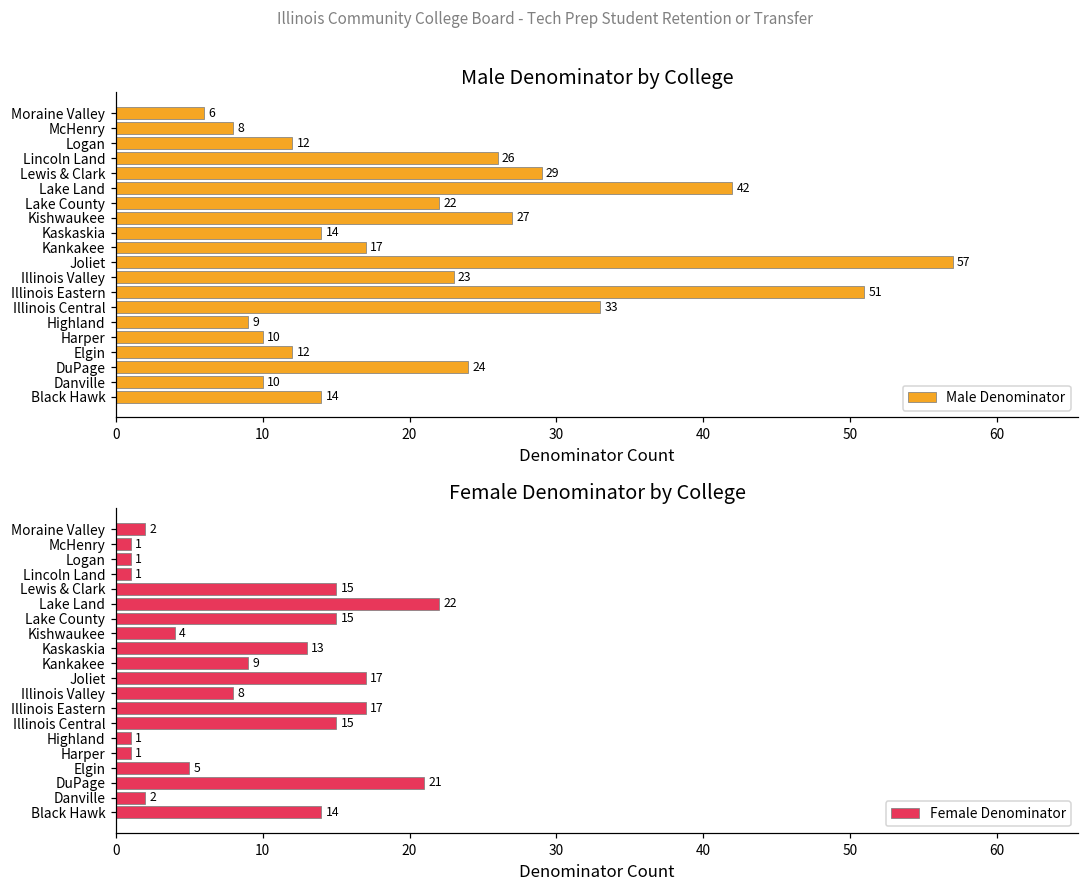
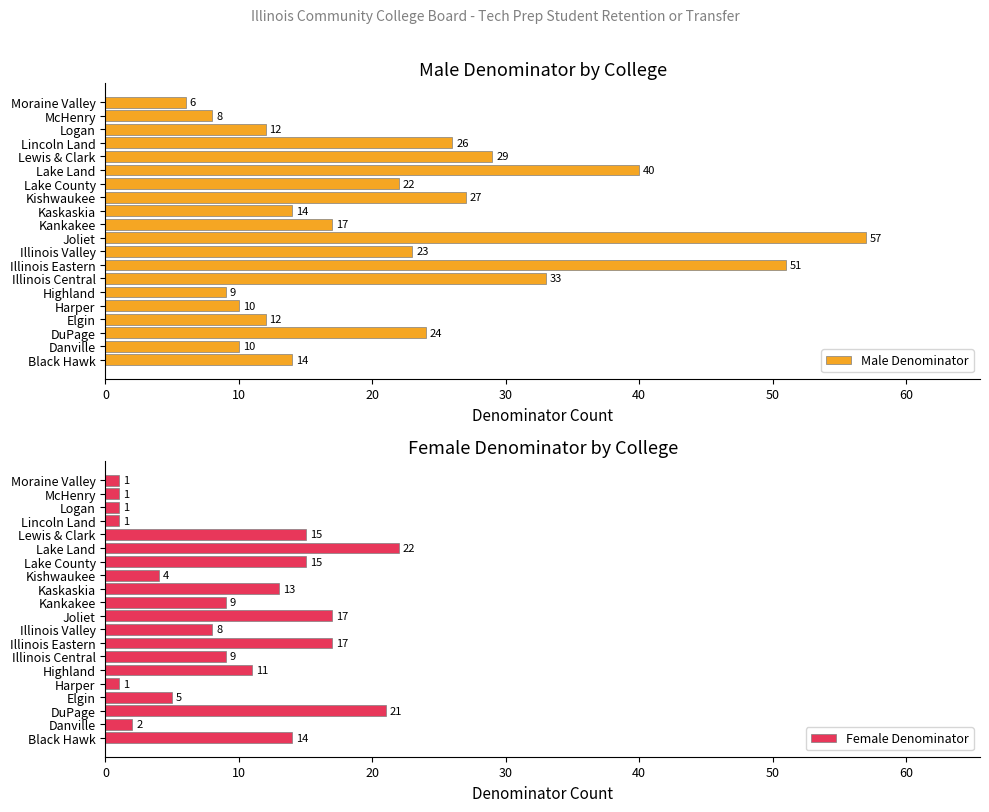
Male Denominator by College, Lake Land: 42 -> 40
Female Denominator by College, Moraine Valley: 2 -> 1
Female Denominator by College, Illinois Central: 15 -> 9
Female Denominator by College, Highland: 1 -> 11
